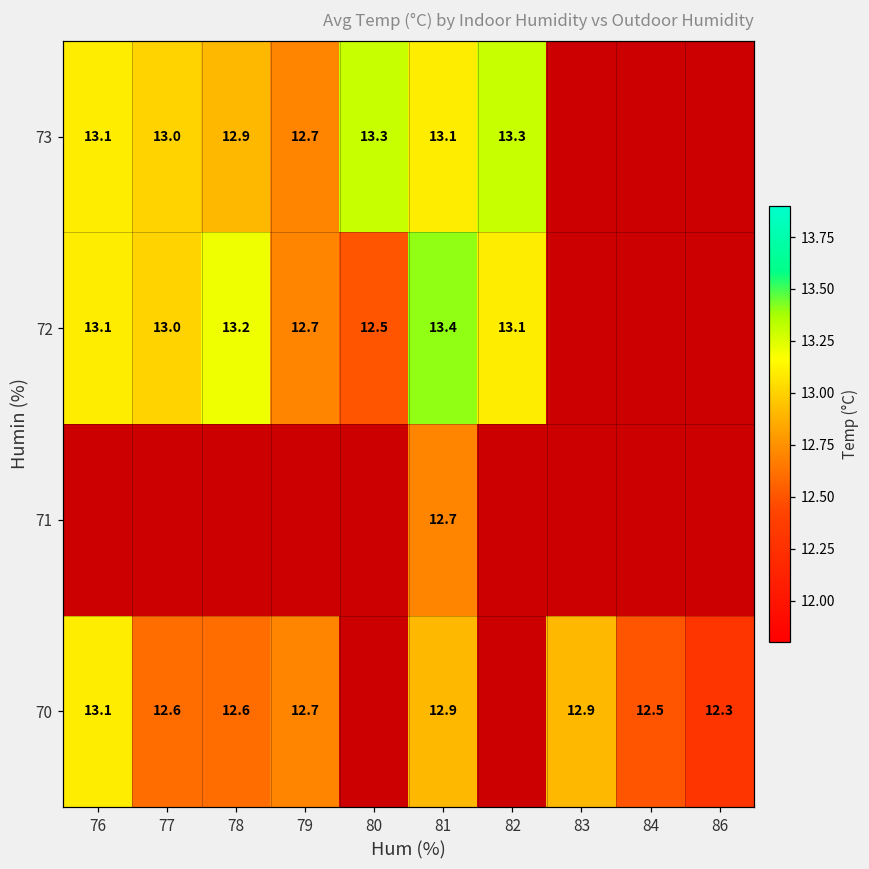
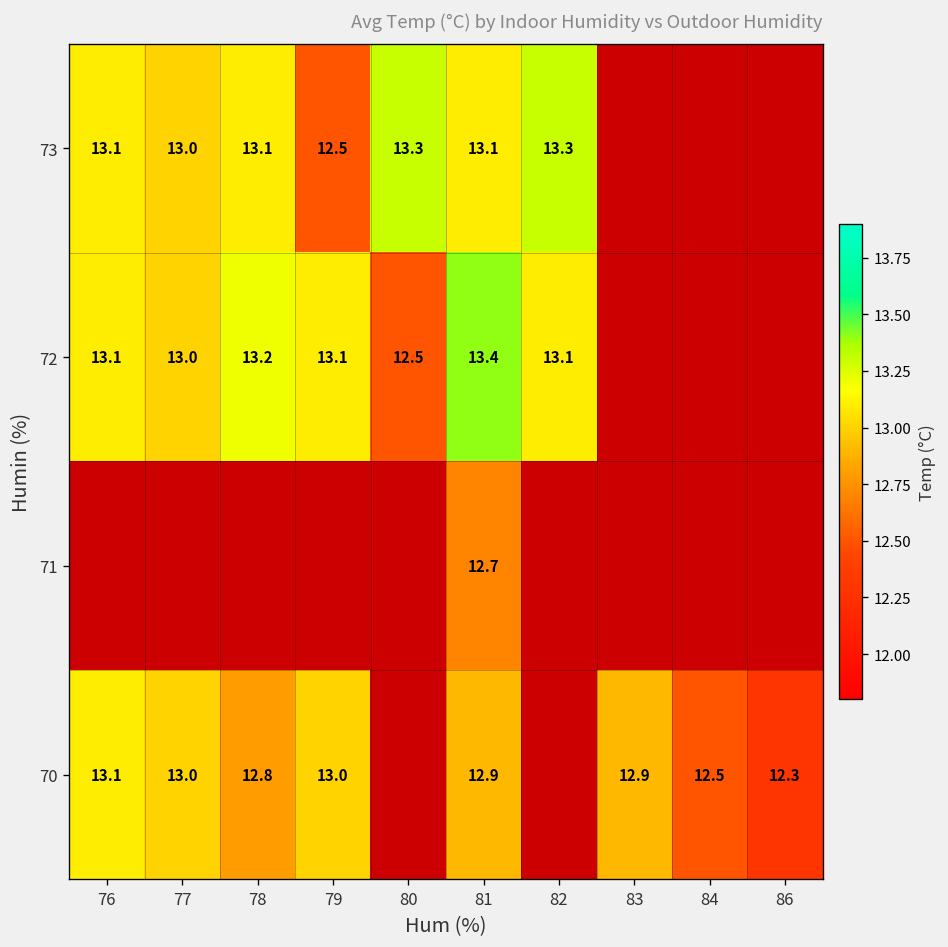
73, 78: 12.9 -> 13.1
73, 79: 12.7 -> 12.5
72, 79: 12.7 -> 13.1
70, 77: 12.6 -> 13.0
70, 78: 12.6 -> 12.8
70, 79: 12.7 -> 13.0
